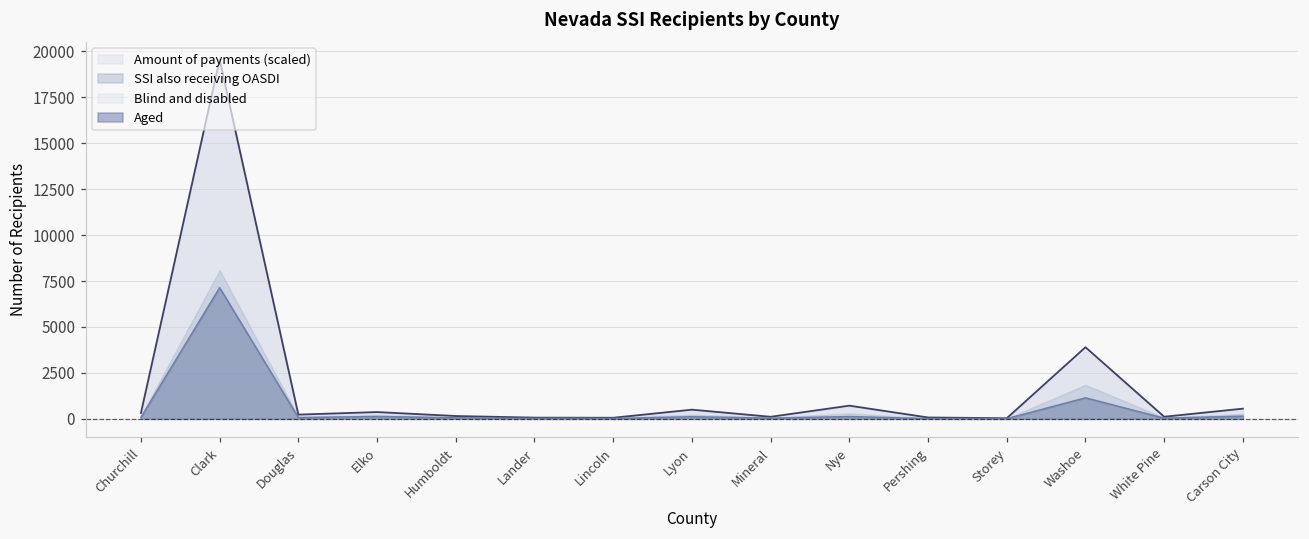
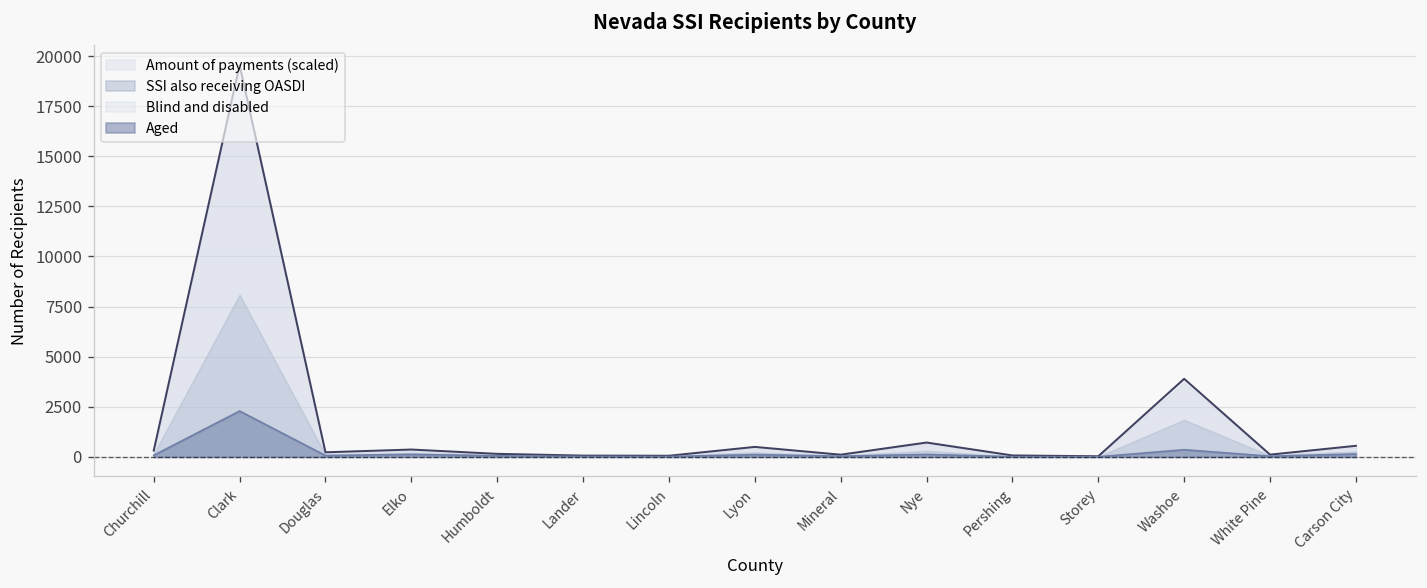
Aged, Clark: 7100 -> 2300
Aged, Washoe: 1100 -> 400
